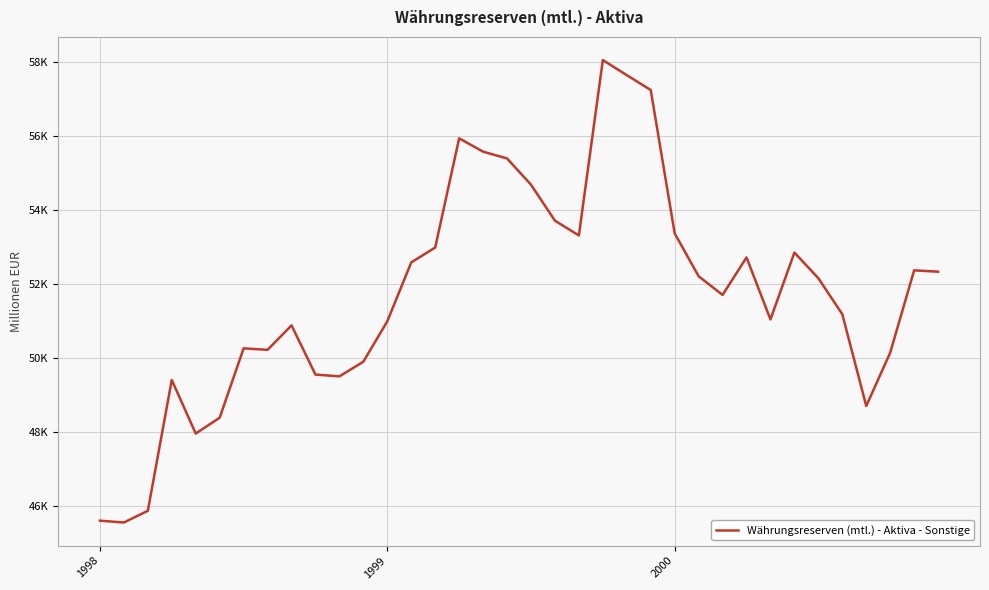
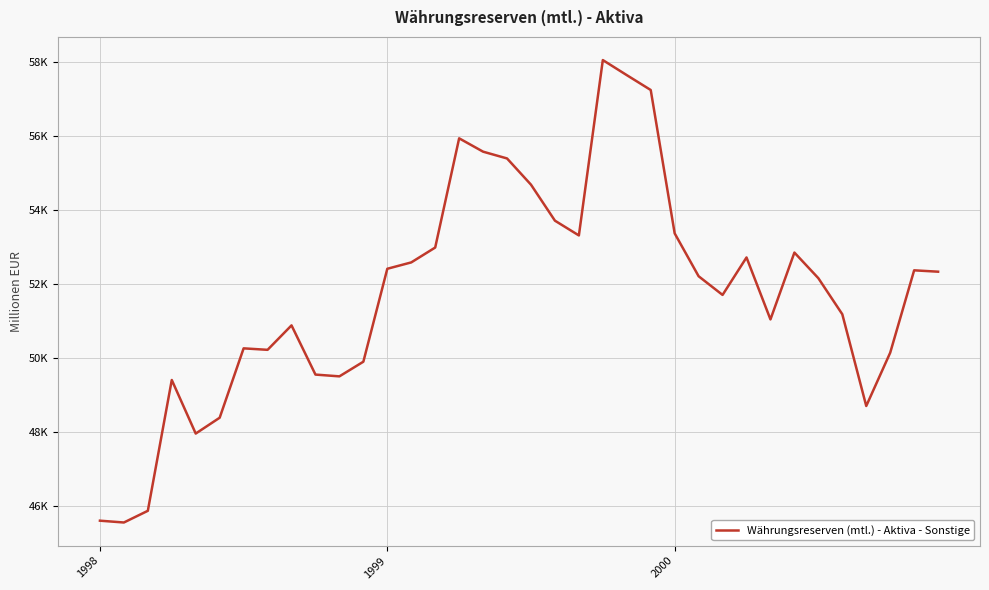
1999: 51000 -> 52400
